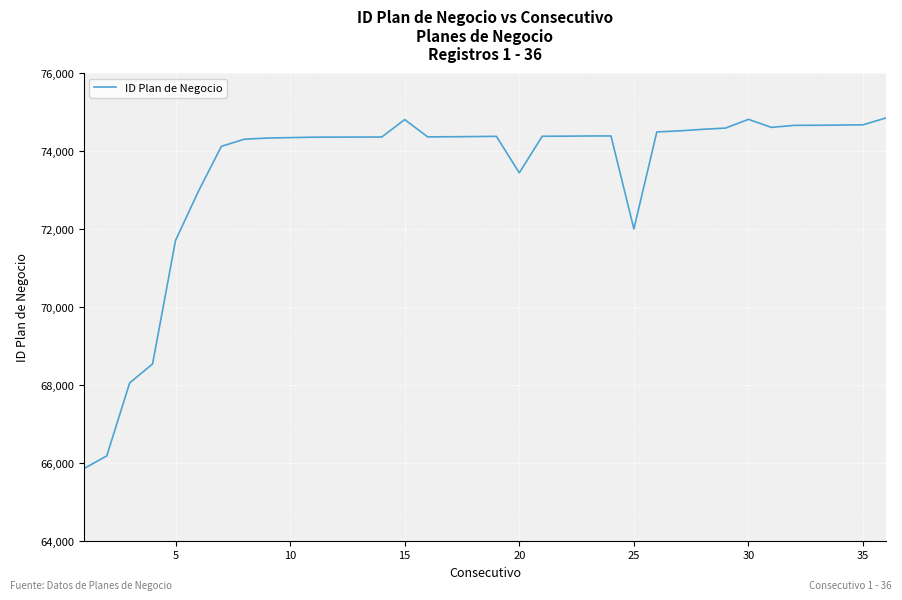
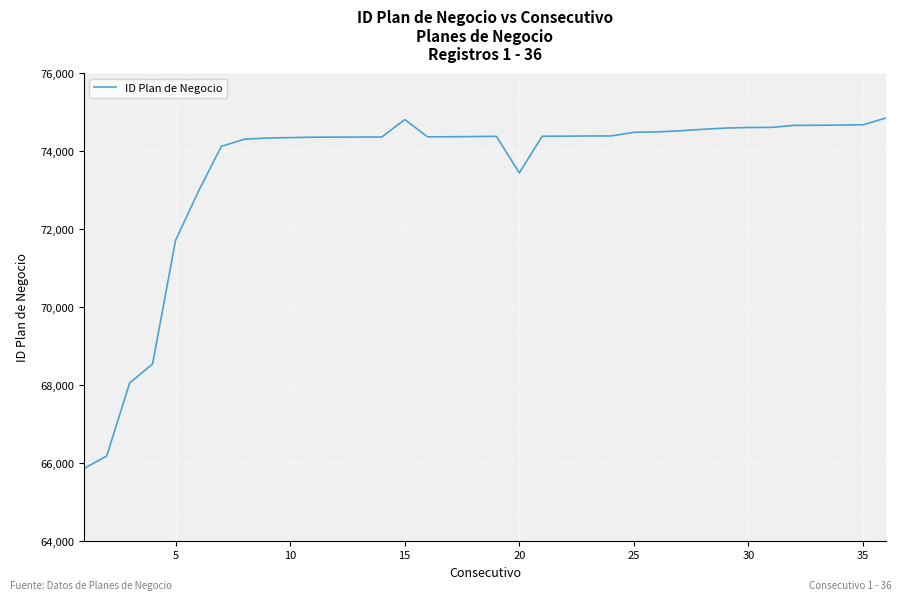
25: 72,000 -> 74,500
30: 74,800 -> 74,600
